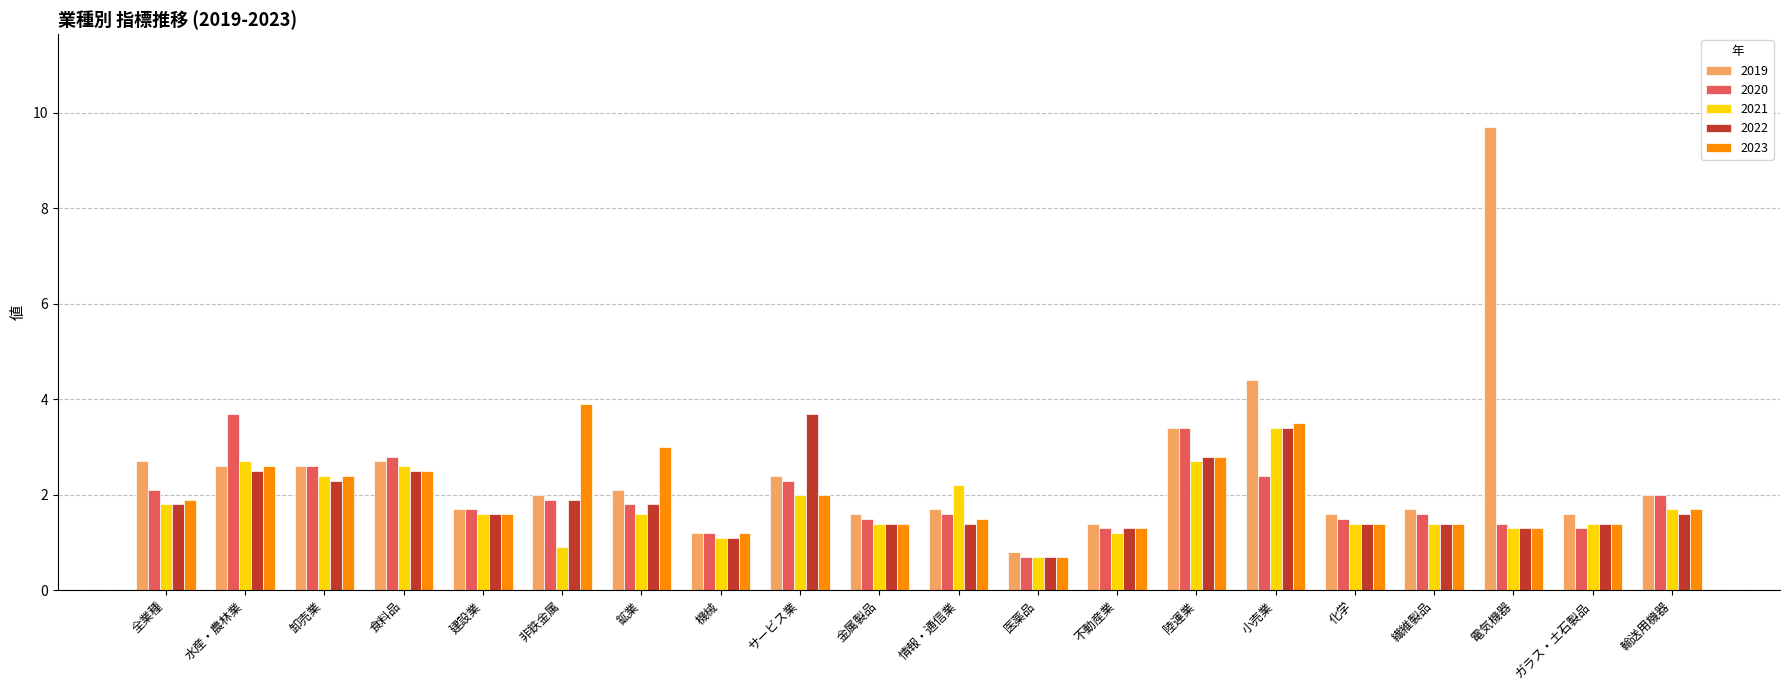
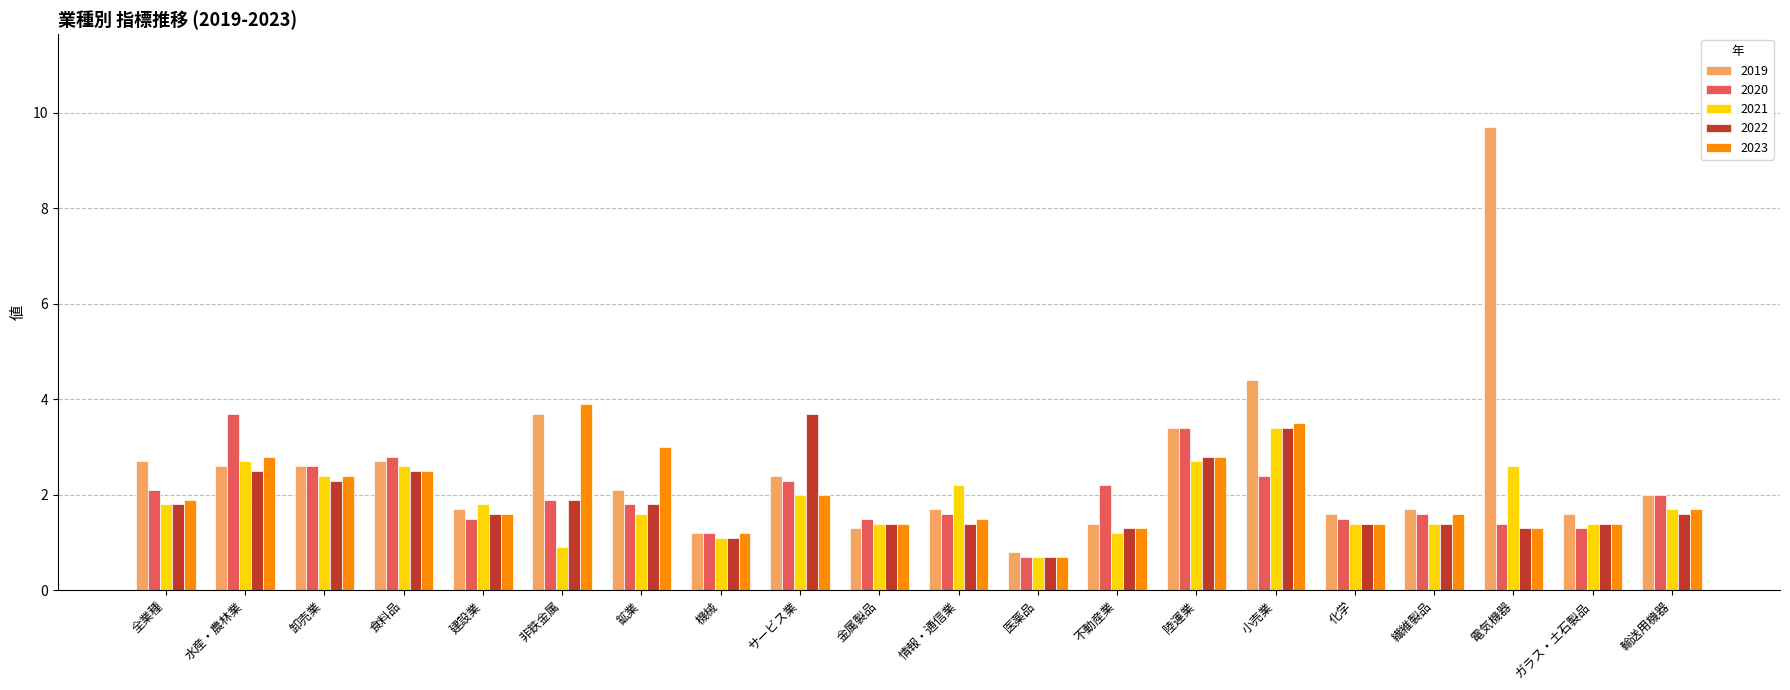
2023, 水産・農林業: 2.6 -> 2.8
2020, 建設業: 1.7 -> 1.5
2021, 建設業: 1.6 -> 1.8
2019, 非鉄金属: 2.0 -> 3.7
2019, 金属製品: 1.6 -> 1.3
2020, 不動産業: 1.3 -> 2.2
2023, 繊維製品: 1.4 -> 1.6
2021, 電気機器: 1.3 -> 2.6
